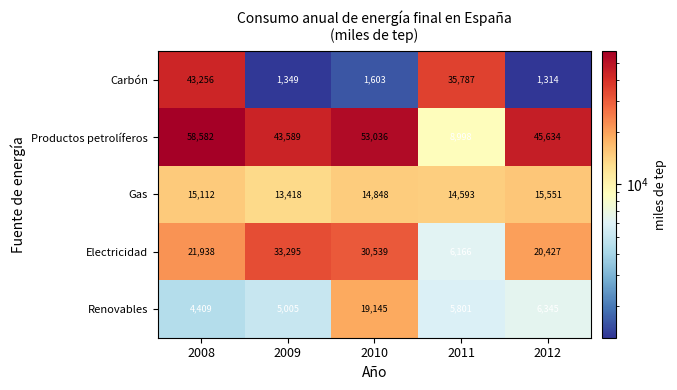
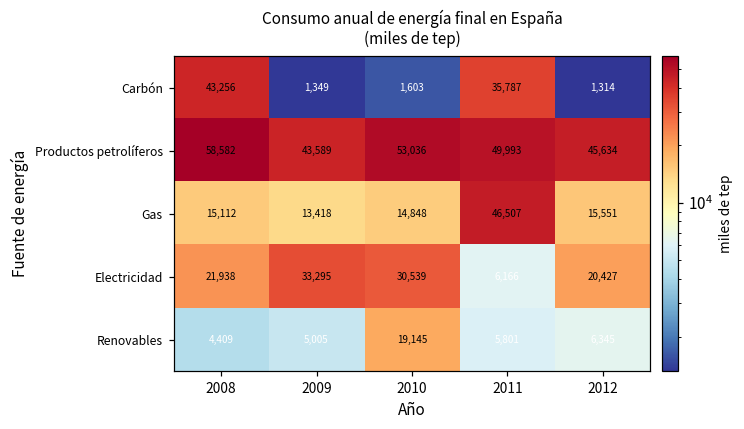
Productos petrolíferos, 2011: 8,998 -> 49,993
Gas, 2011: 14,593 -> 46,507
